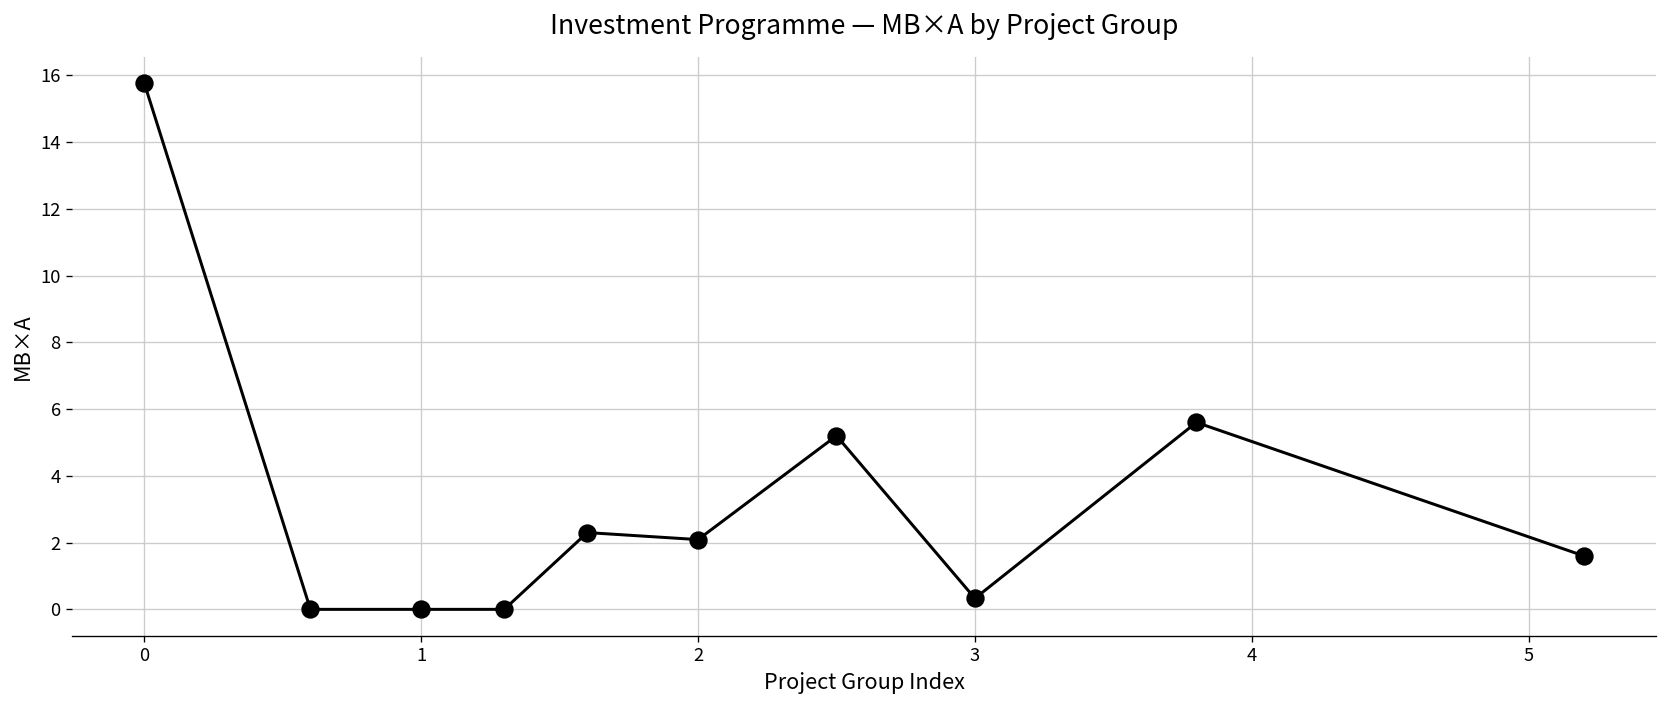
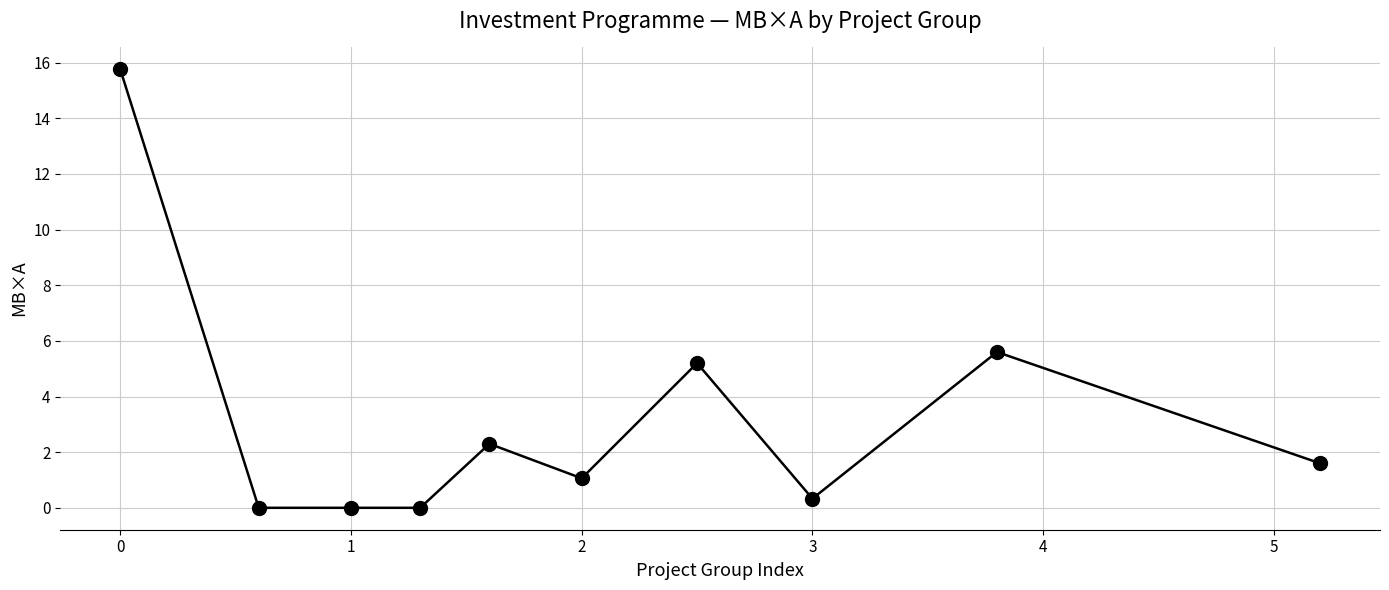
2: 2.1 -> 1.1
